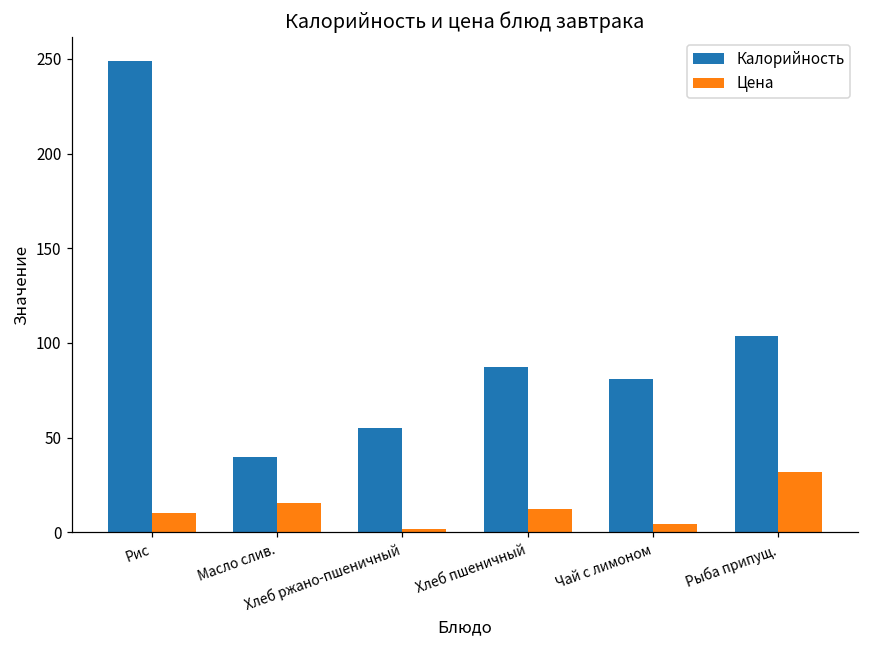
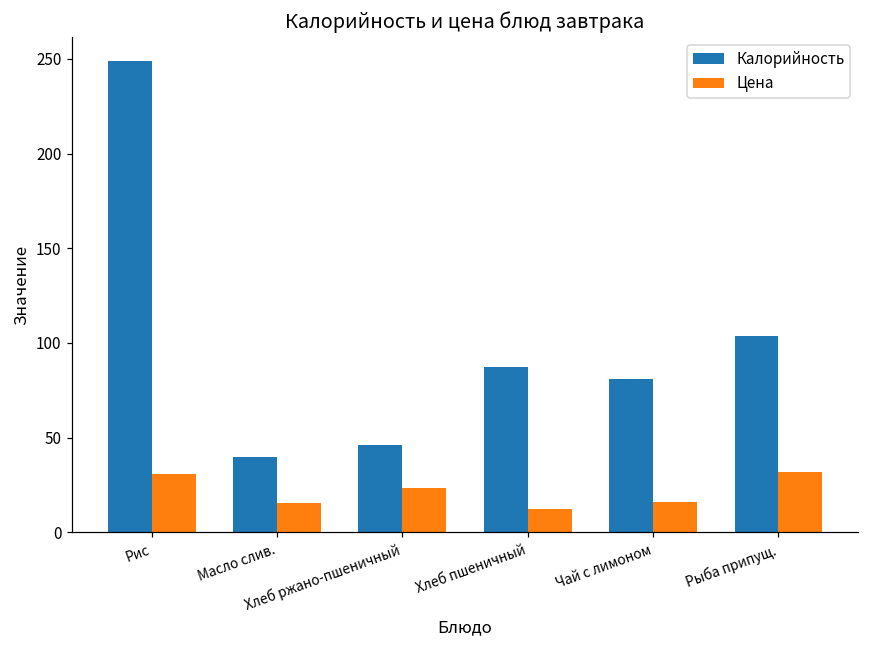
Цена, Рис: 10 -> 31
Калорийность, Хлеб ржано-пшеничный: 55 -> 46
Цена, Хлеб ржано-пшеничный: 2 -> 24
Цена, Чай с лимоном: 5 -> 16
